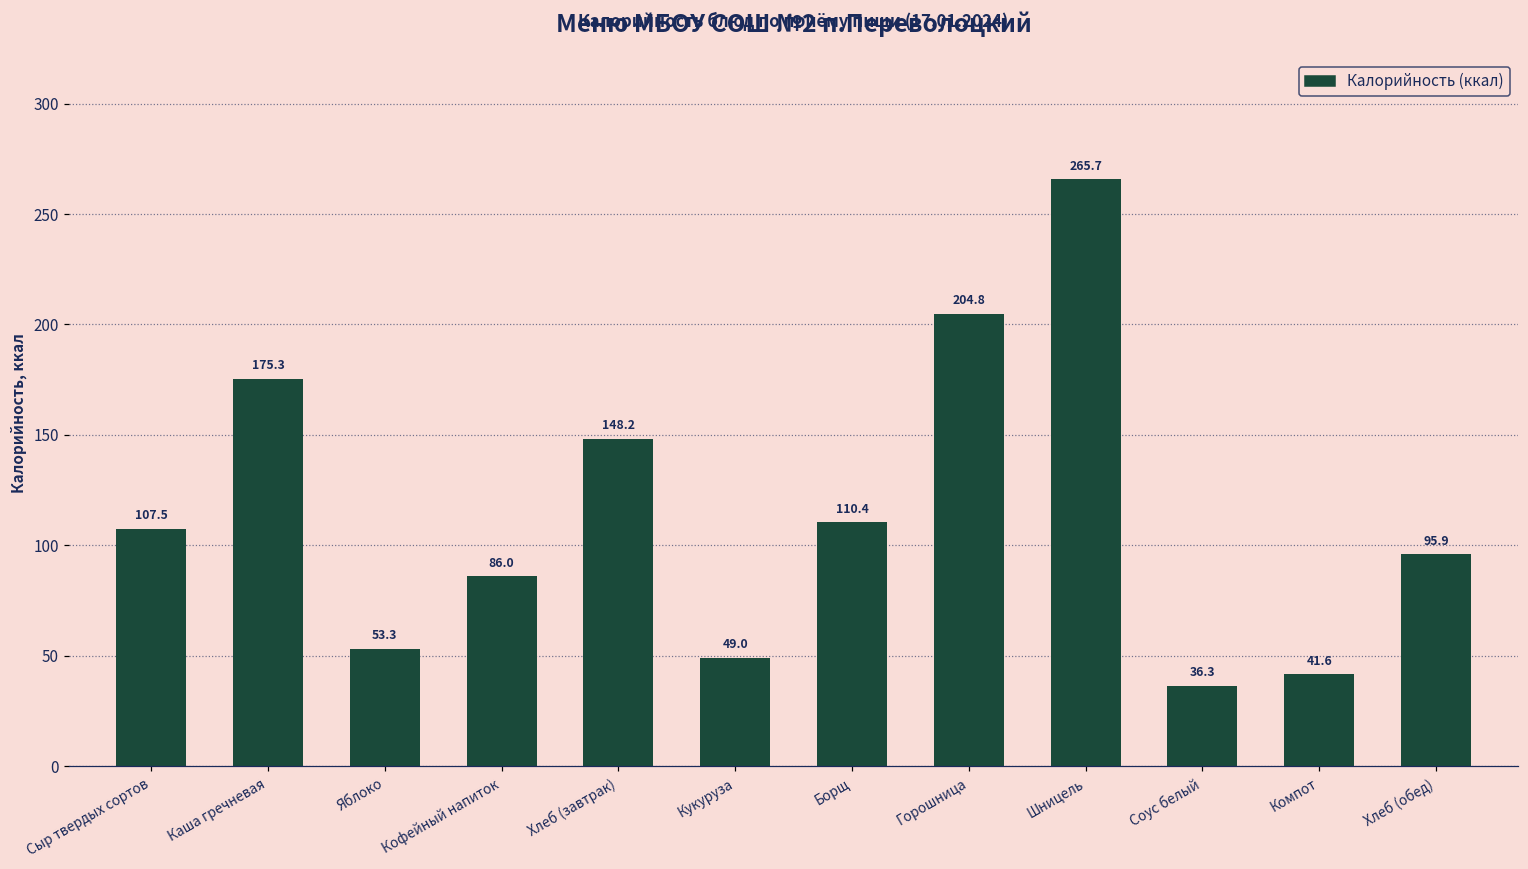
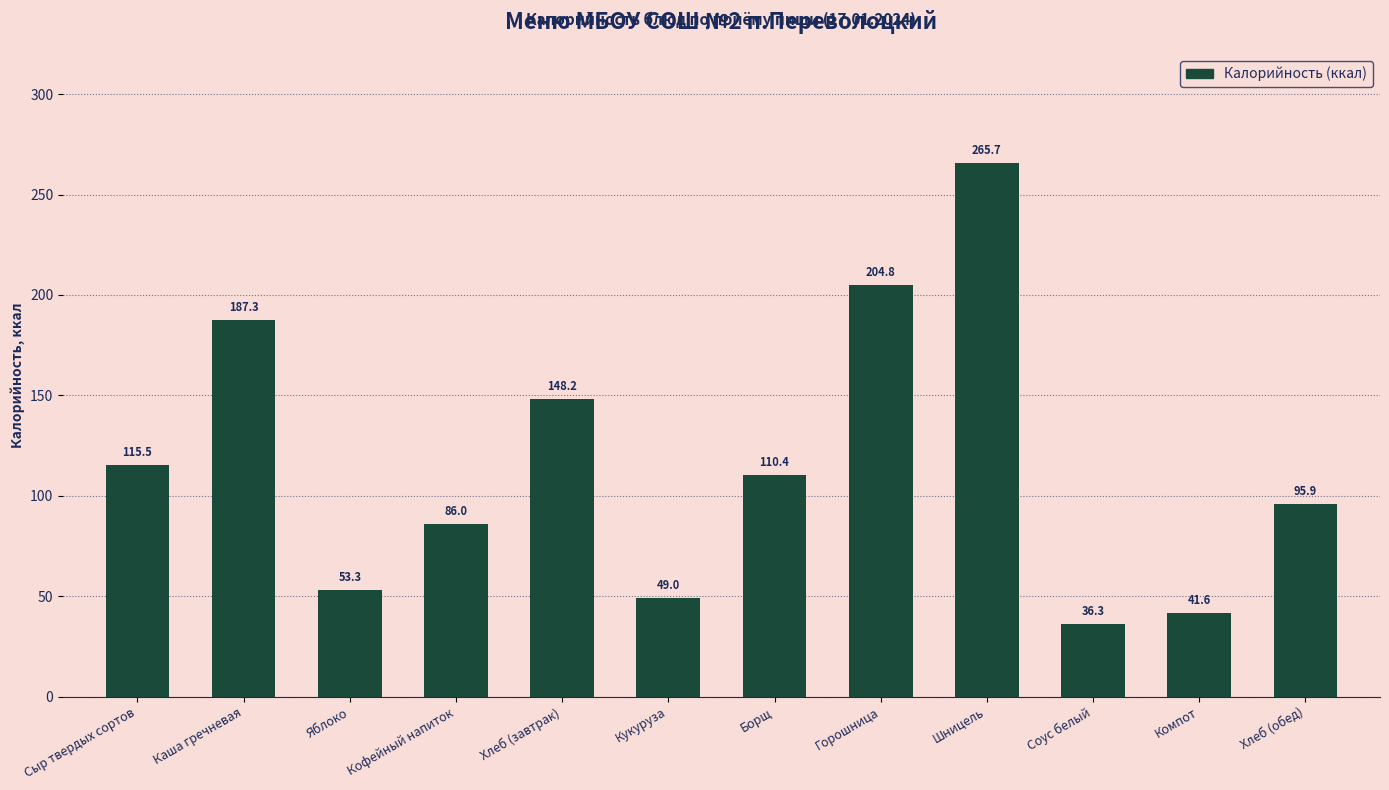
Сыр твердых сортов: 107.5 -> 115.5
Каша гречневая: 175.3 -> 187.3
